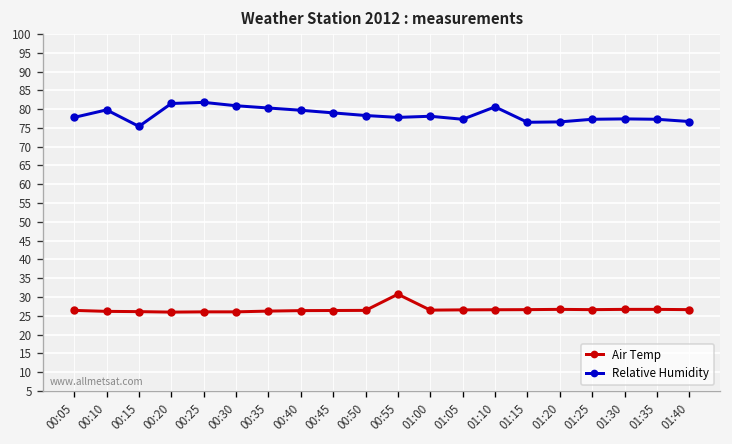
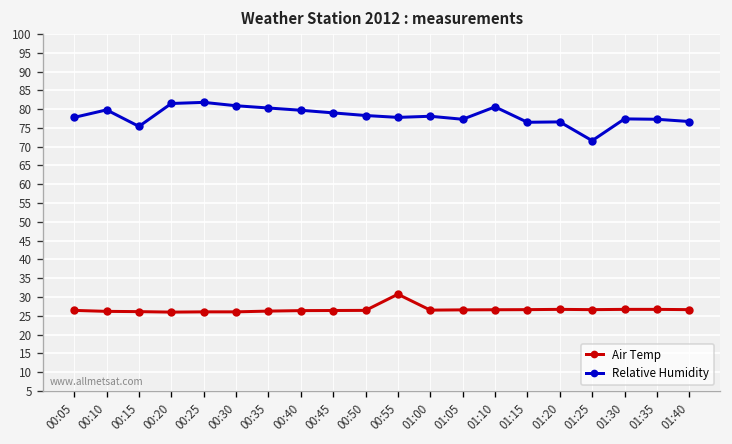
Relative Humidity, 01:25: 77 -> 72
